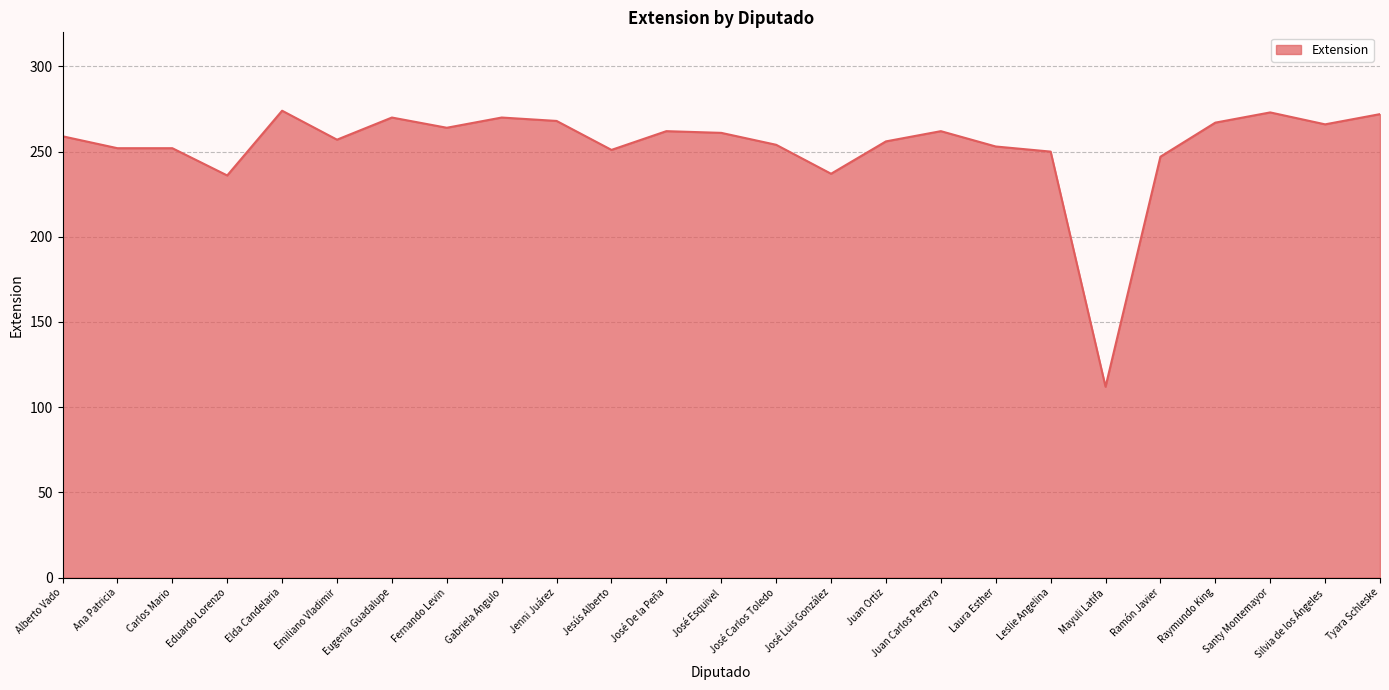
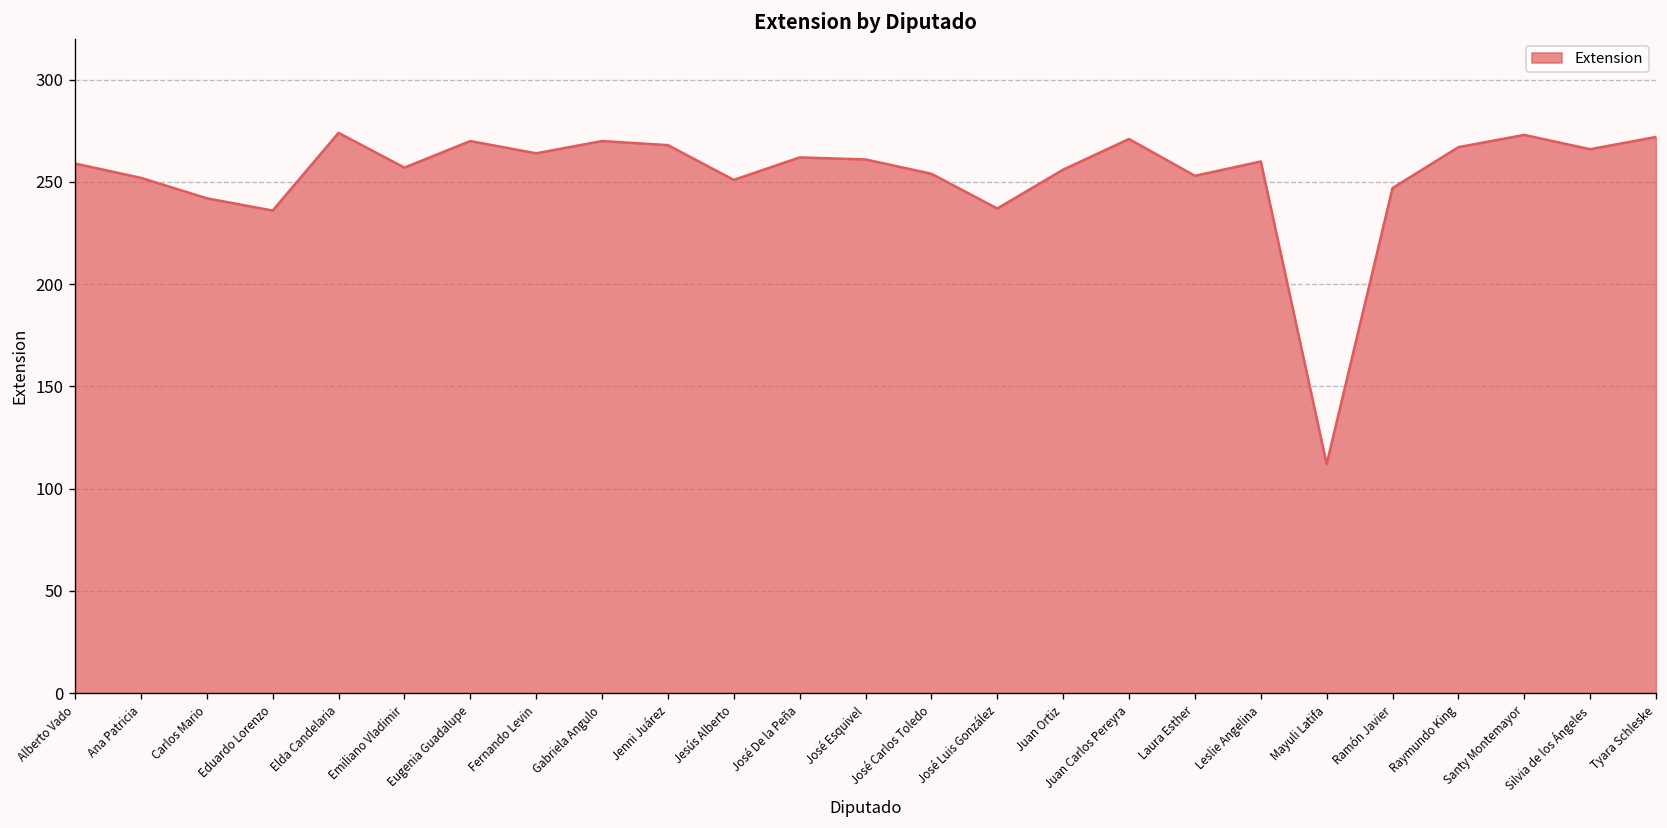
Carlos Mario: 252 -> 242
Juan Carlos Pereyra: 262 -> 271
Leslie Angelina: 250 -> 260
